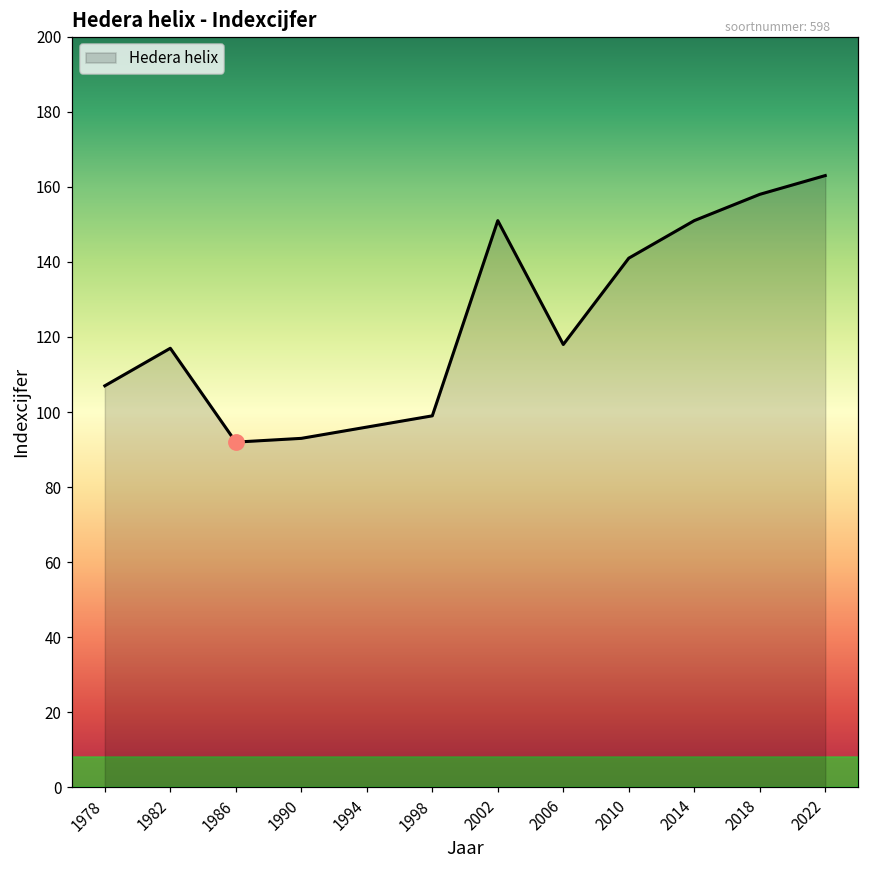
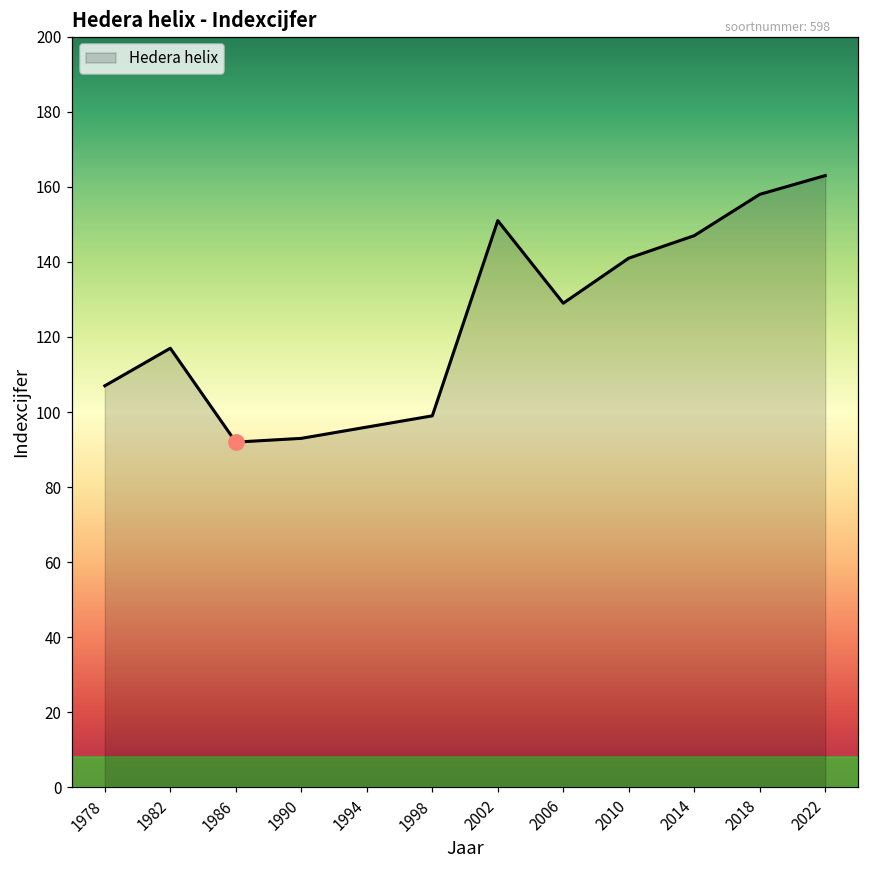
Hedera helix, 2006: 118 -> 129
Hedera helix, 2014: 151 -> 147
